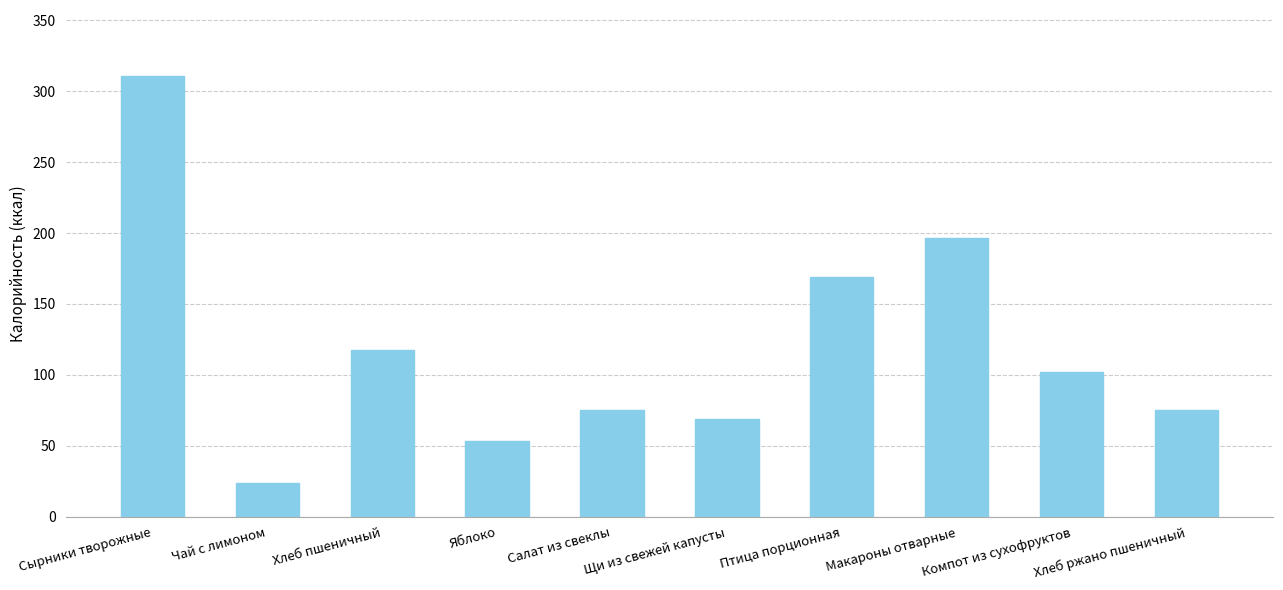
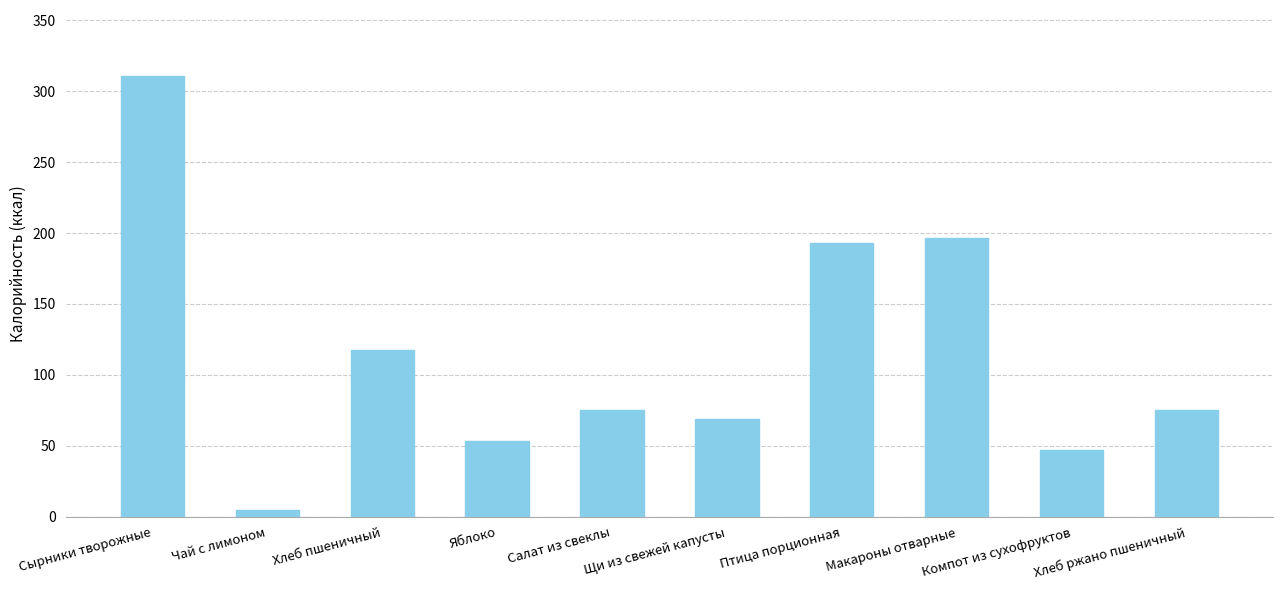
Чай с лимоном: 24 -> 5
Птица порционная: 169 -> 193
Компот из сухофруктов: 102 -> 47
